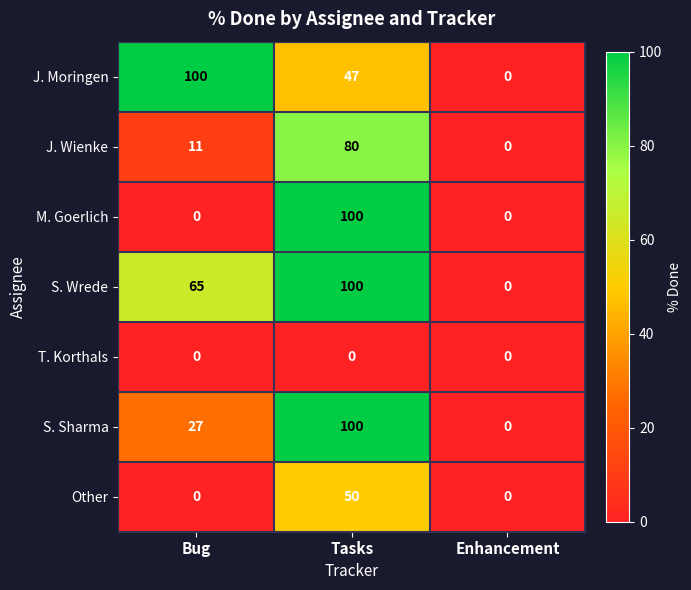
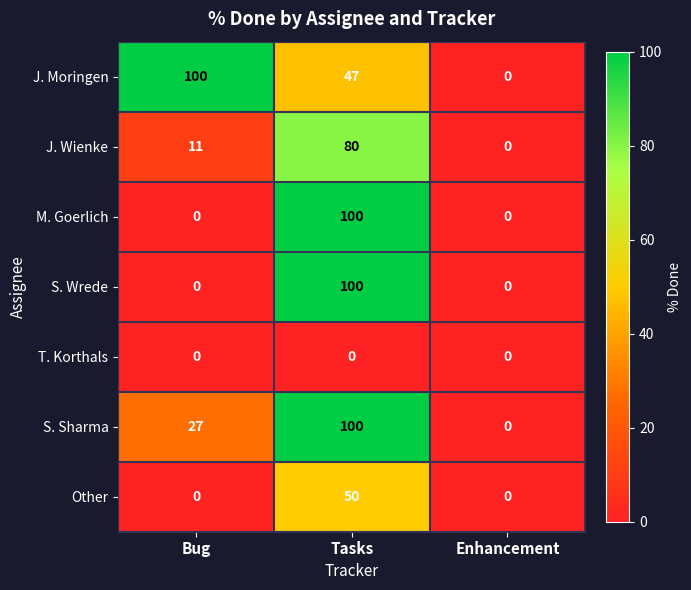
S. Wrede, Bug: 65 -> 0
